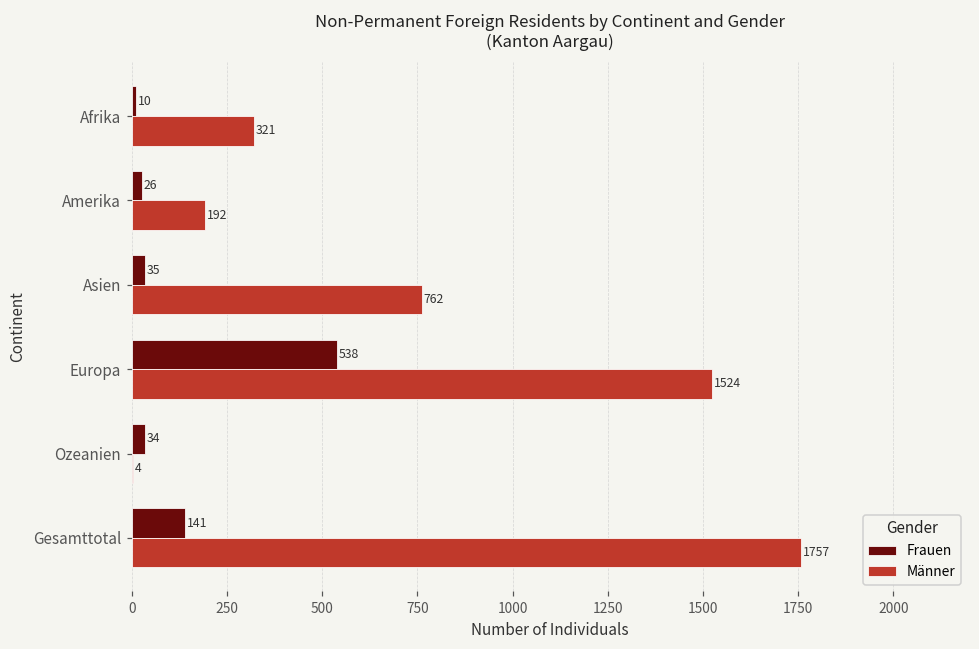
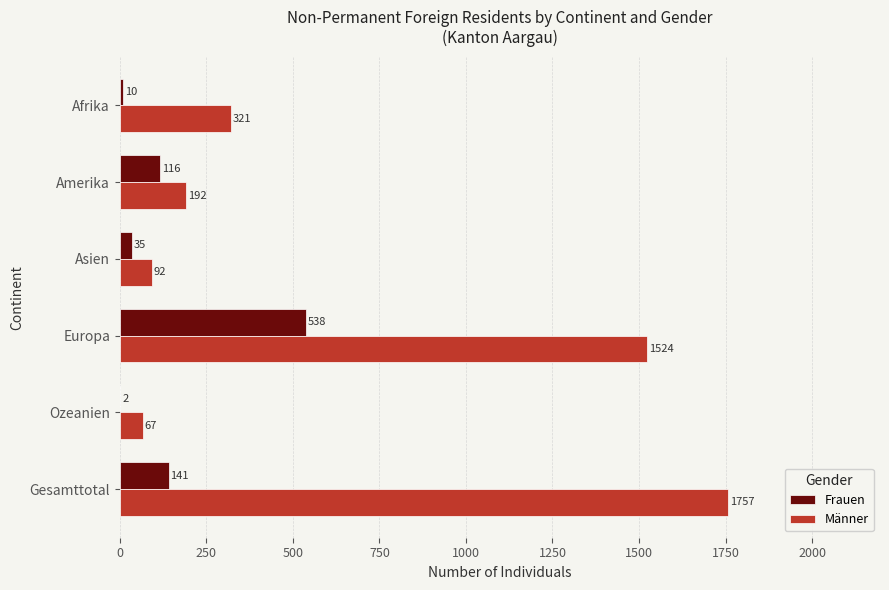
Frauen, Amerika: 26 -> 116
Männer, Asien: 762 -> 92
Frauen, Ozeanien: 34 -> 2
Männer, Ozeanien: 4 -> 67
